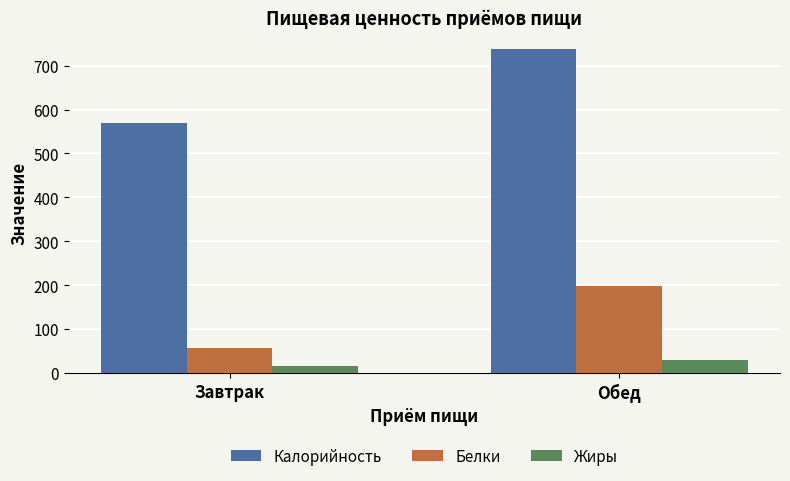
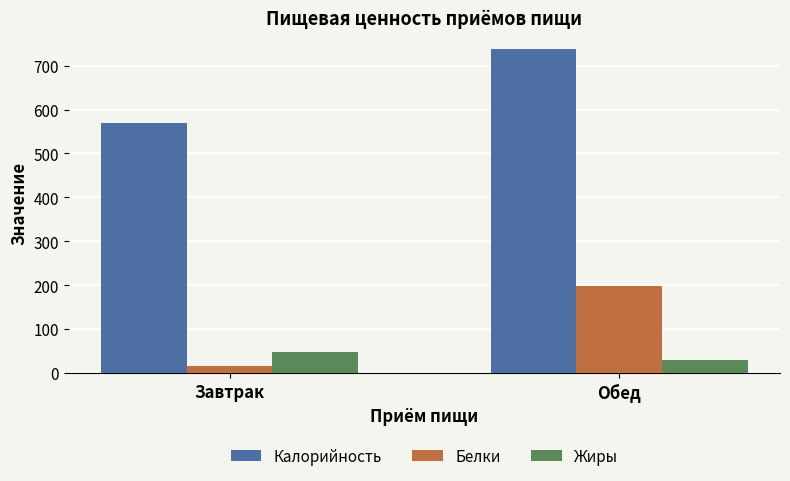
Белки, Завтрак: 60 -> 20
Жиры, Завтрак: 20 -> 50
